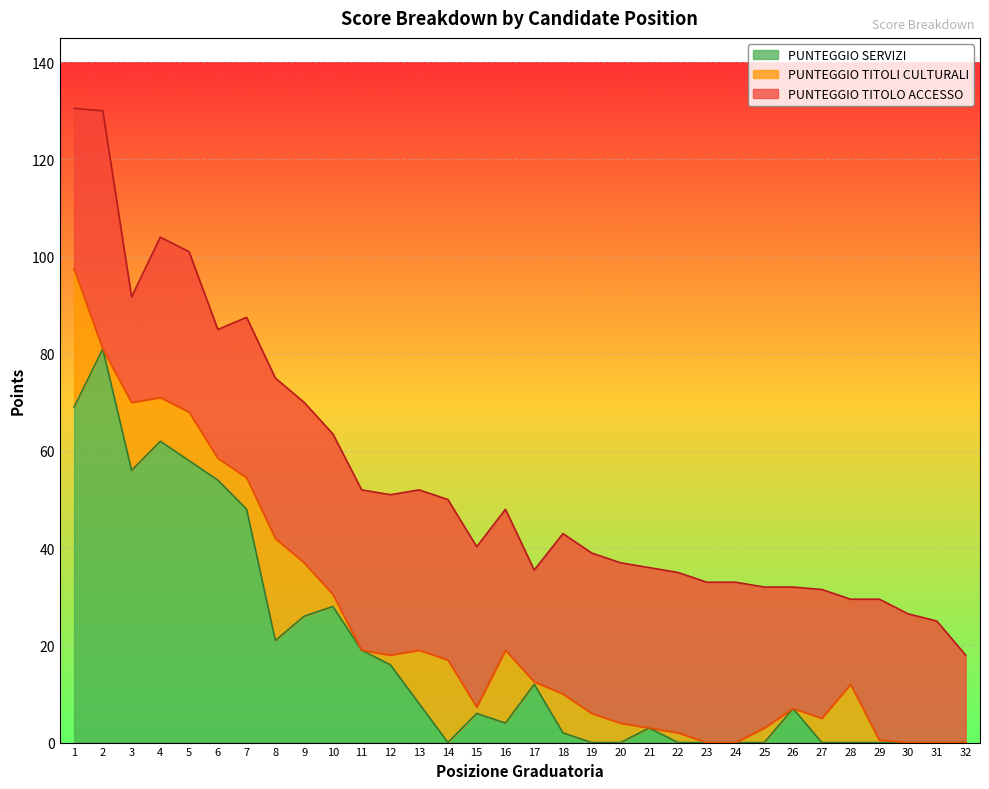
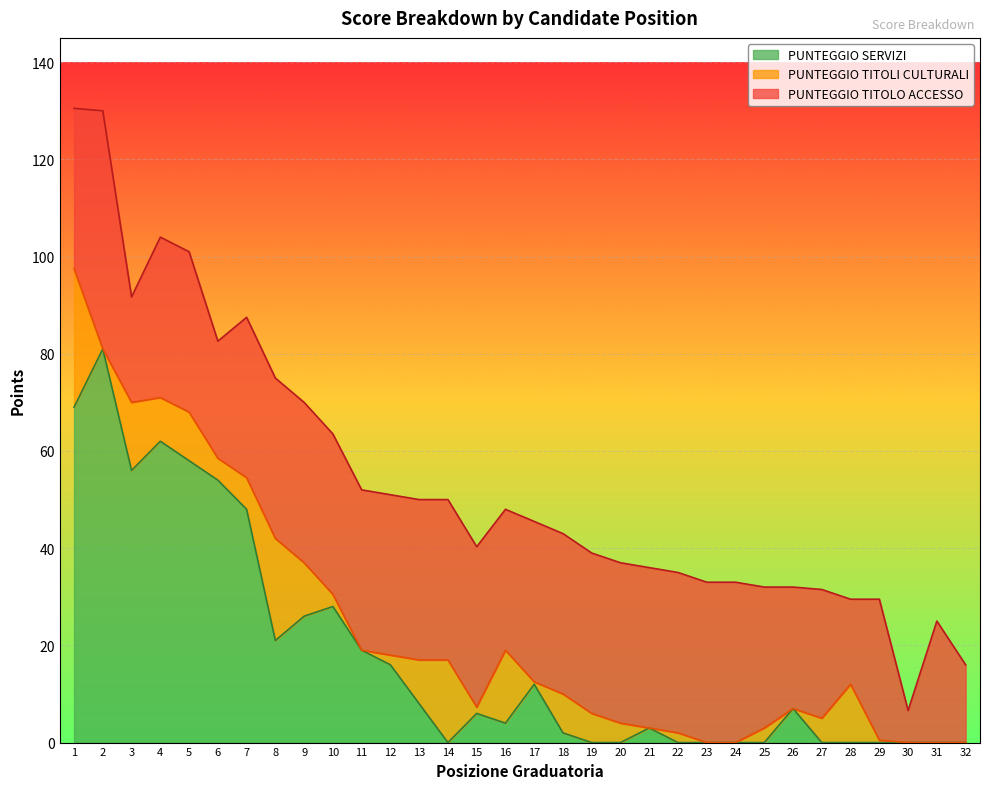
PUNTEGGIO TITOLO ACCESSO, 6: 27 -> 24
PUNTEGGIO TITOLI CULTURALI, 13: 11 -> 9
PUNTEGGIO TITOLO ACCESSO, 17: 23 -> 33
PUNTEGGIO TITOLO ACCESSO, 30: 27 -> 7
PUNTEGGIO TITOLO ACCESSO, 32: 18 -> 16
